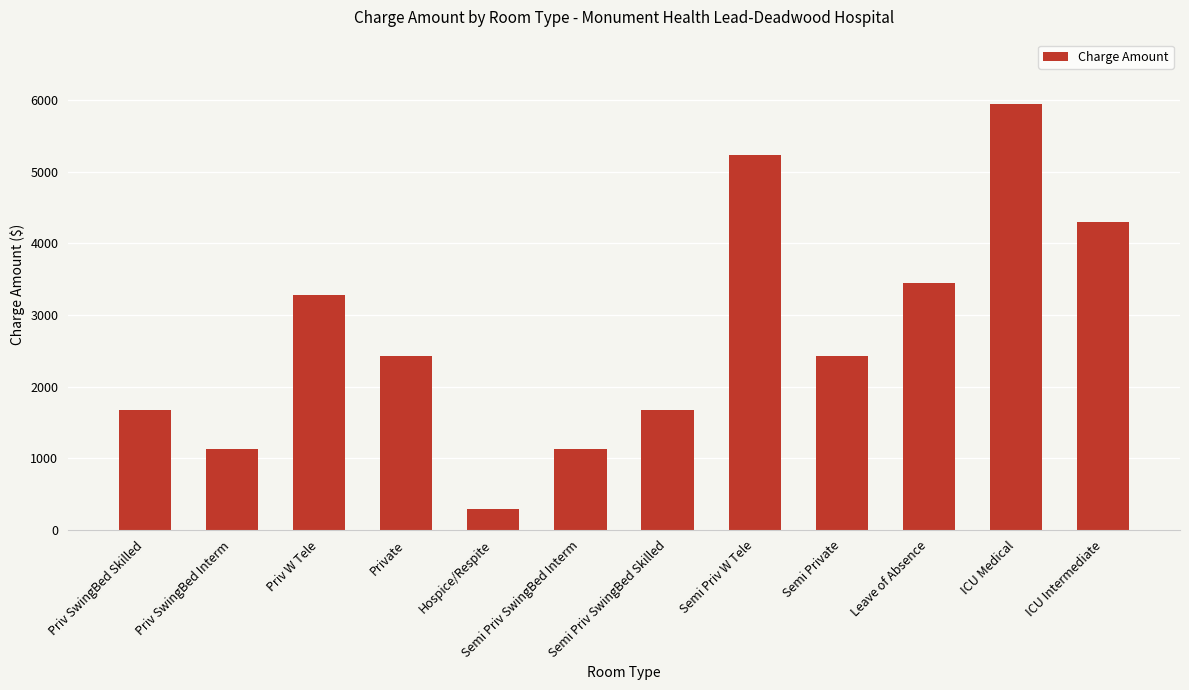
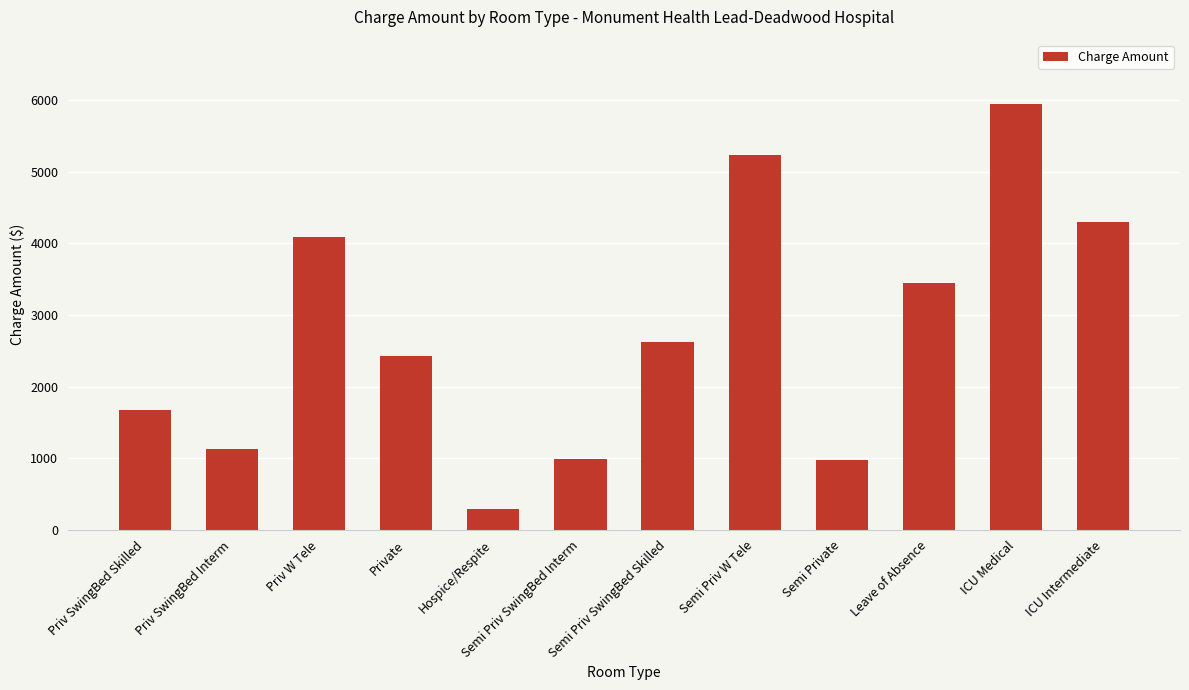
Priv W Tele: 3300 -> 4100
Semi Priv SwingBed Interm: 1100 -> 1000
Semi Priv SwingBed Skilled: 1700 -> 2600
Semi Private: 2400 -> 1000
